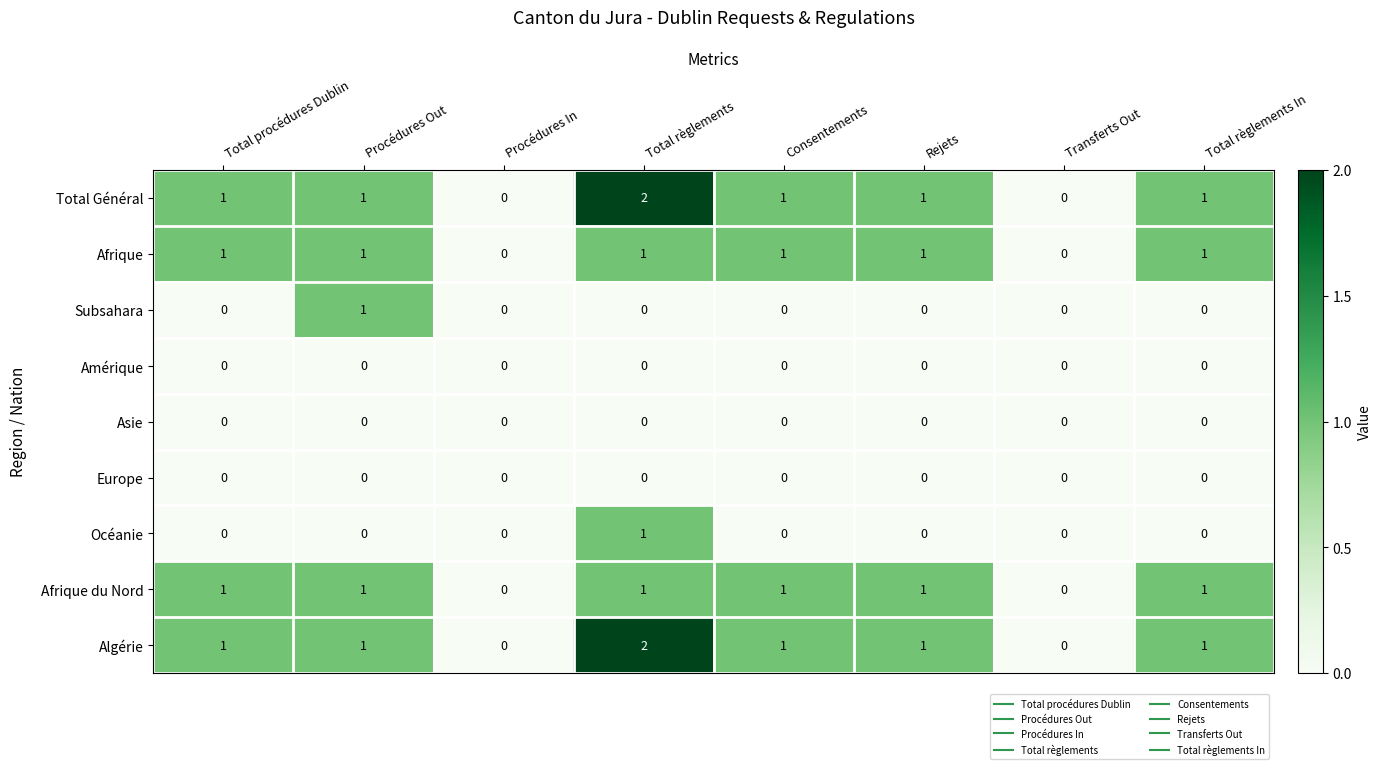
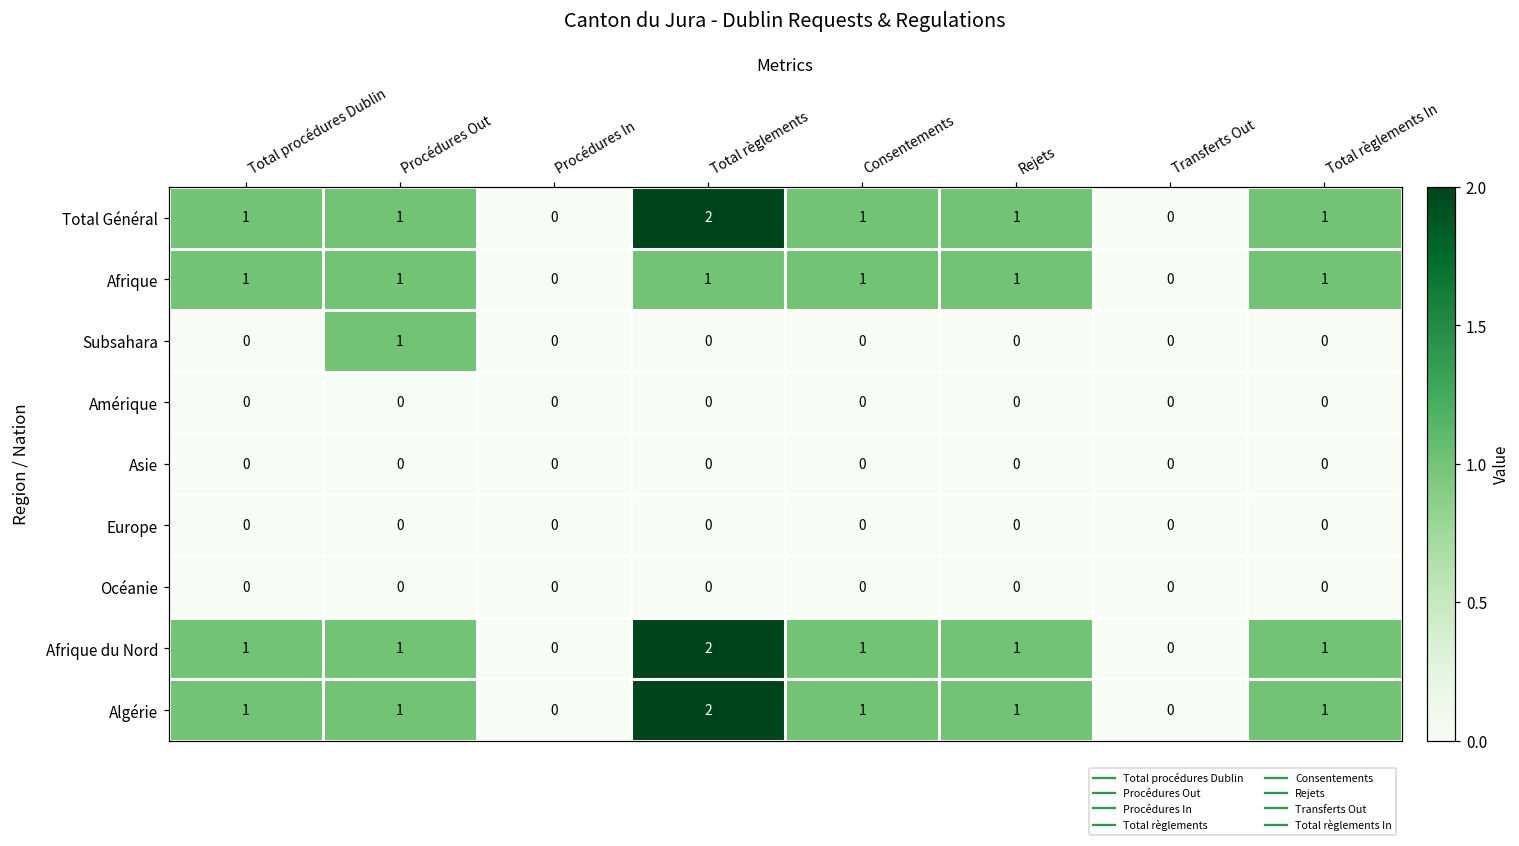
Océanie, Total règlements: 1 -> 0
Afrique du Nord, Total règlements: 1 -> 2
